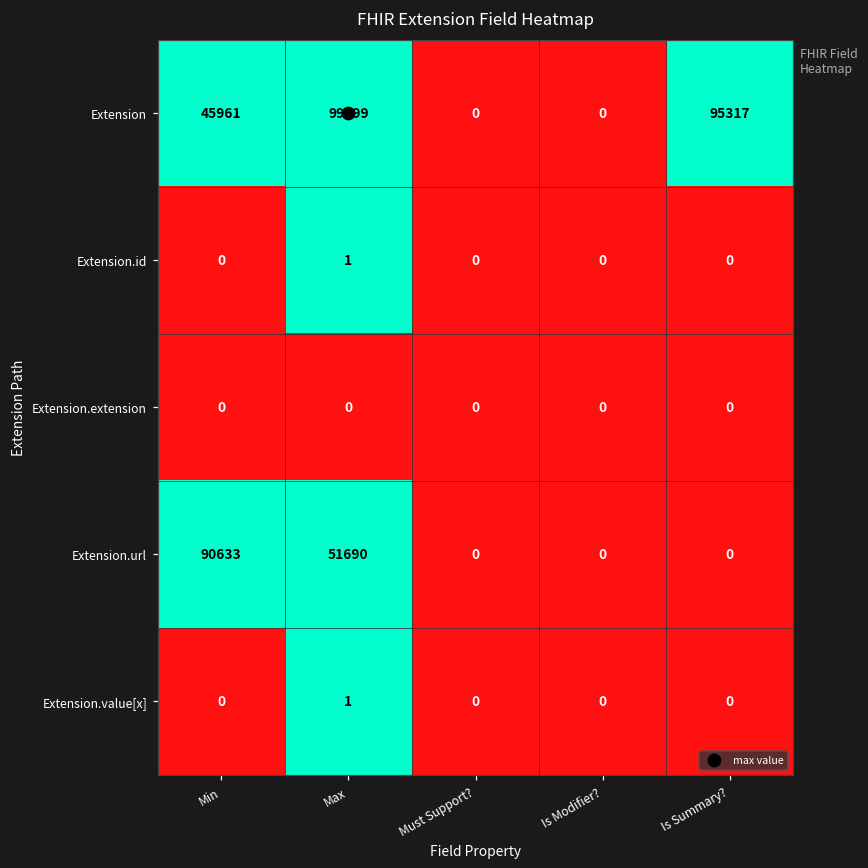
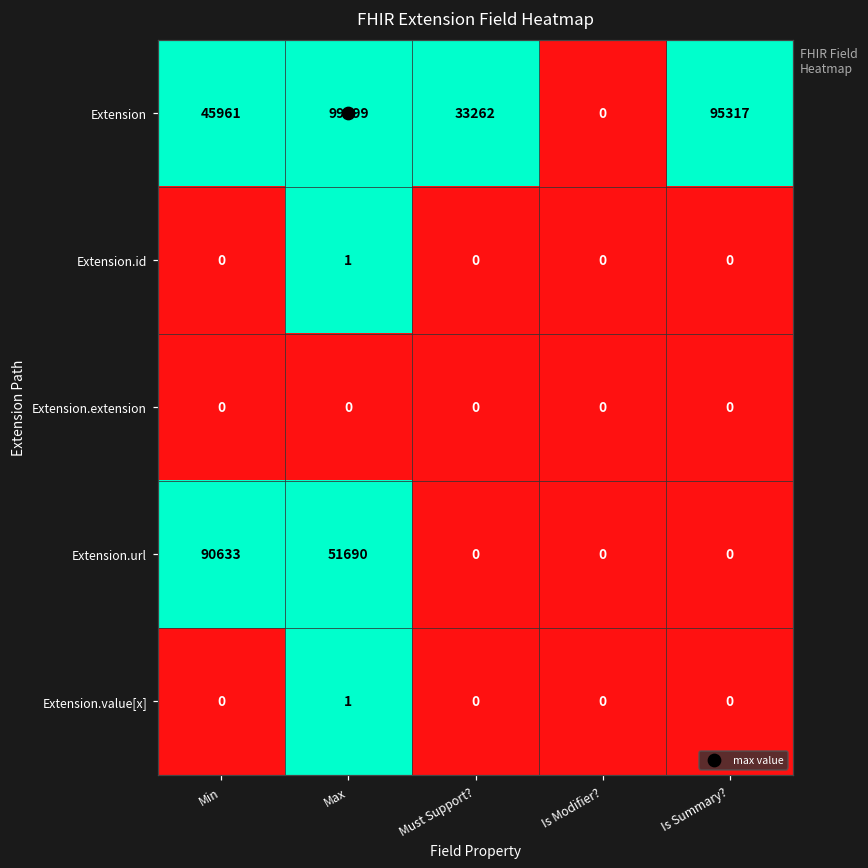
Extension, Must Support?: 0 -> 33262
